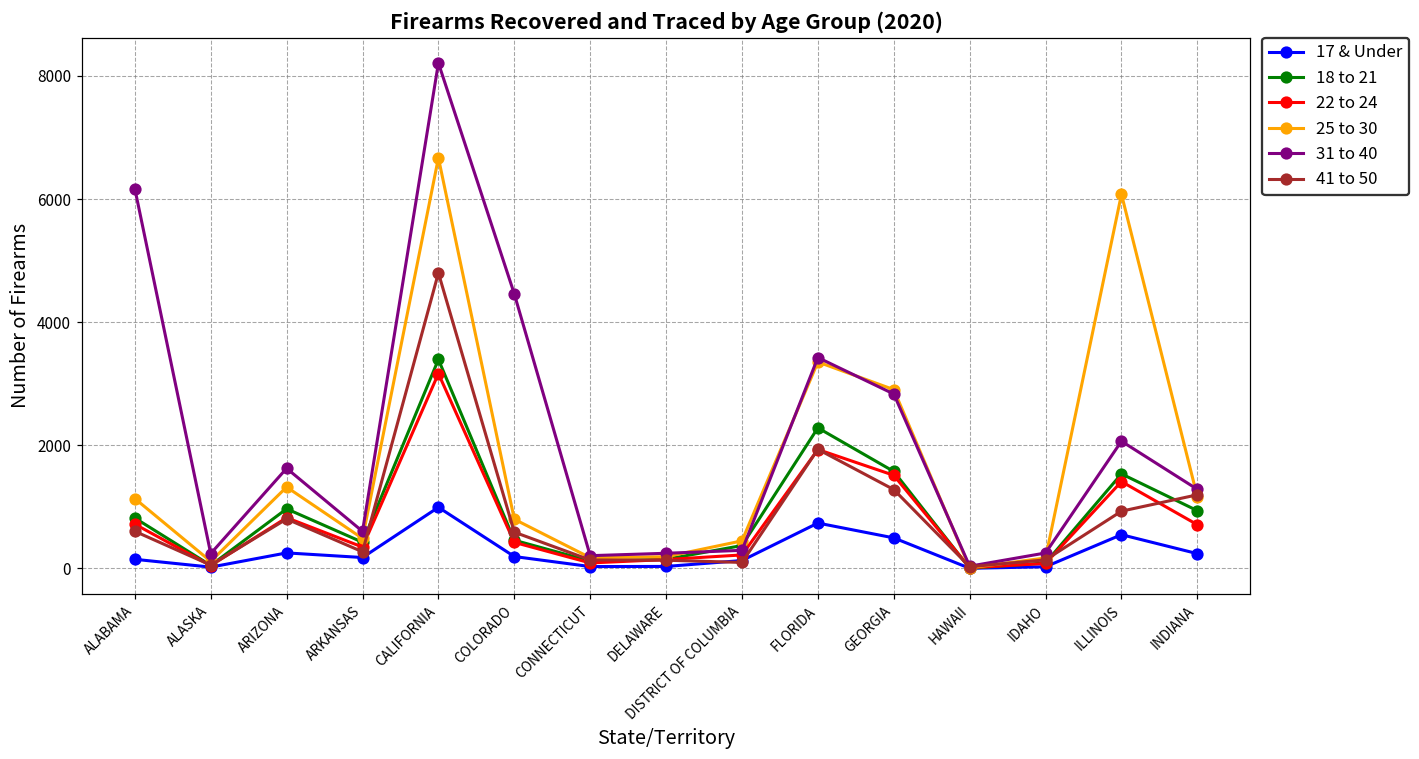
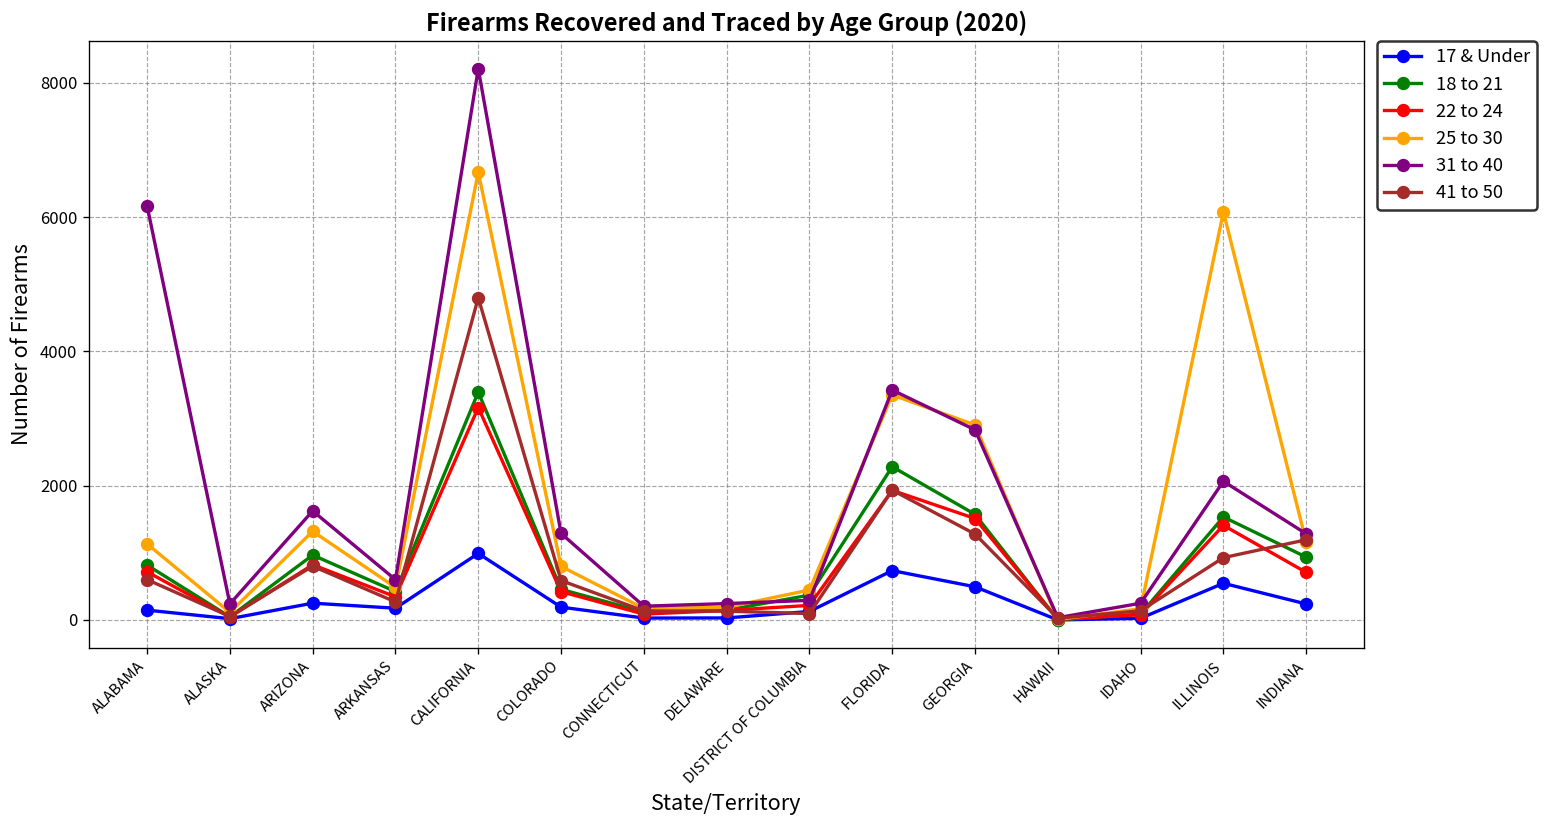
31 to 40, COLORADO: 4500 -> 1300
